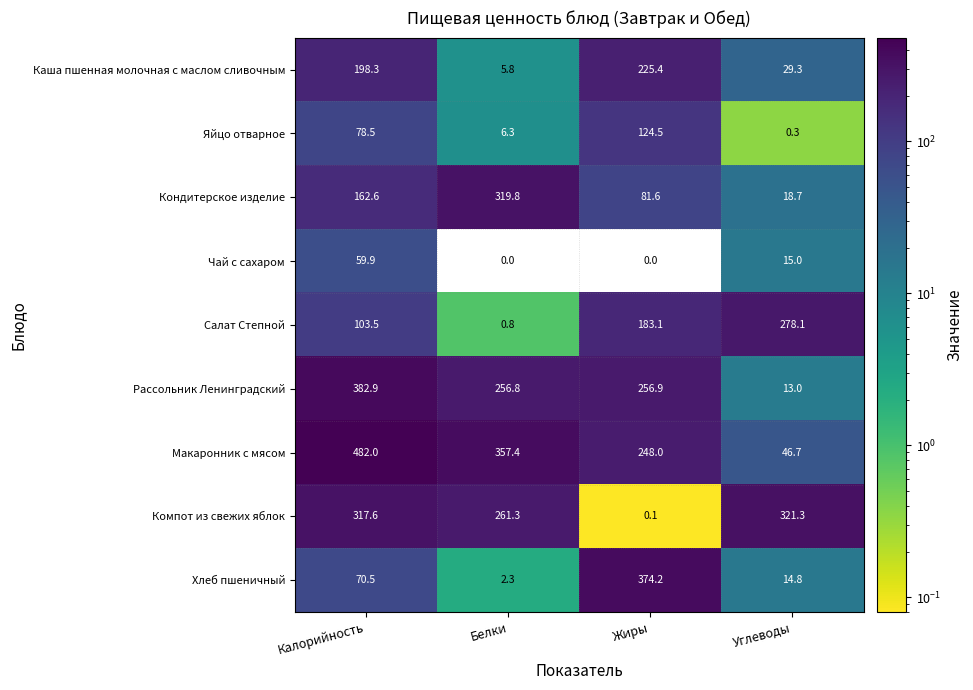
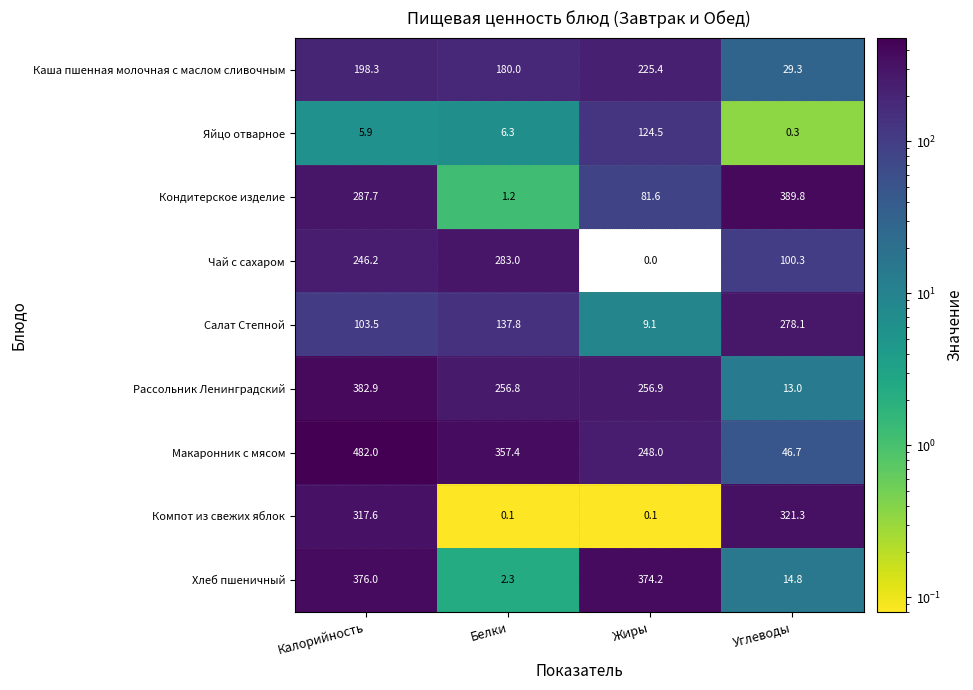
Каша пшенная молочная с маслом сливочным, Белки: 5.8 -> 180.0
Яйцо отварное, Калорийность: 78.5 -> 5.9
Кондитерское изделие, Калорийность: 162.6 -> 287.7
Кондитерское изделие, Белки: 319.8 -> 1.2
Кондитерское изделие, Углеводы: 18.7 -> 389.8
Чай с сахаром, Калорийность: 59.9 -> 246.2
Чай с сахаром, Белки: 0.0 -> 283.0
Чай с сахаром, Углеводы: 15.0 -> 100.3
Салат Степной, Белки: 0.8 -> 137.8
Салат Степной, Жиры: 183.1 -> 9.1
Компот из свежих яблок, Белки: 261.3 -> 0.1
Хлеб пшеничный, Калорийность: 70.5 -> 376.0
